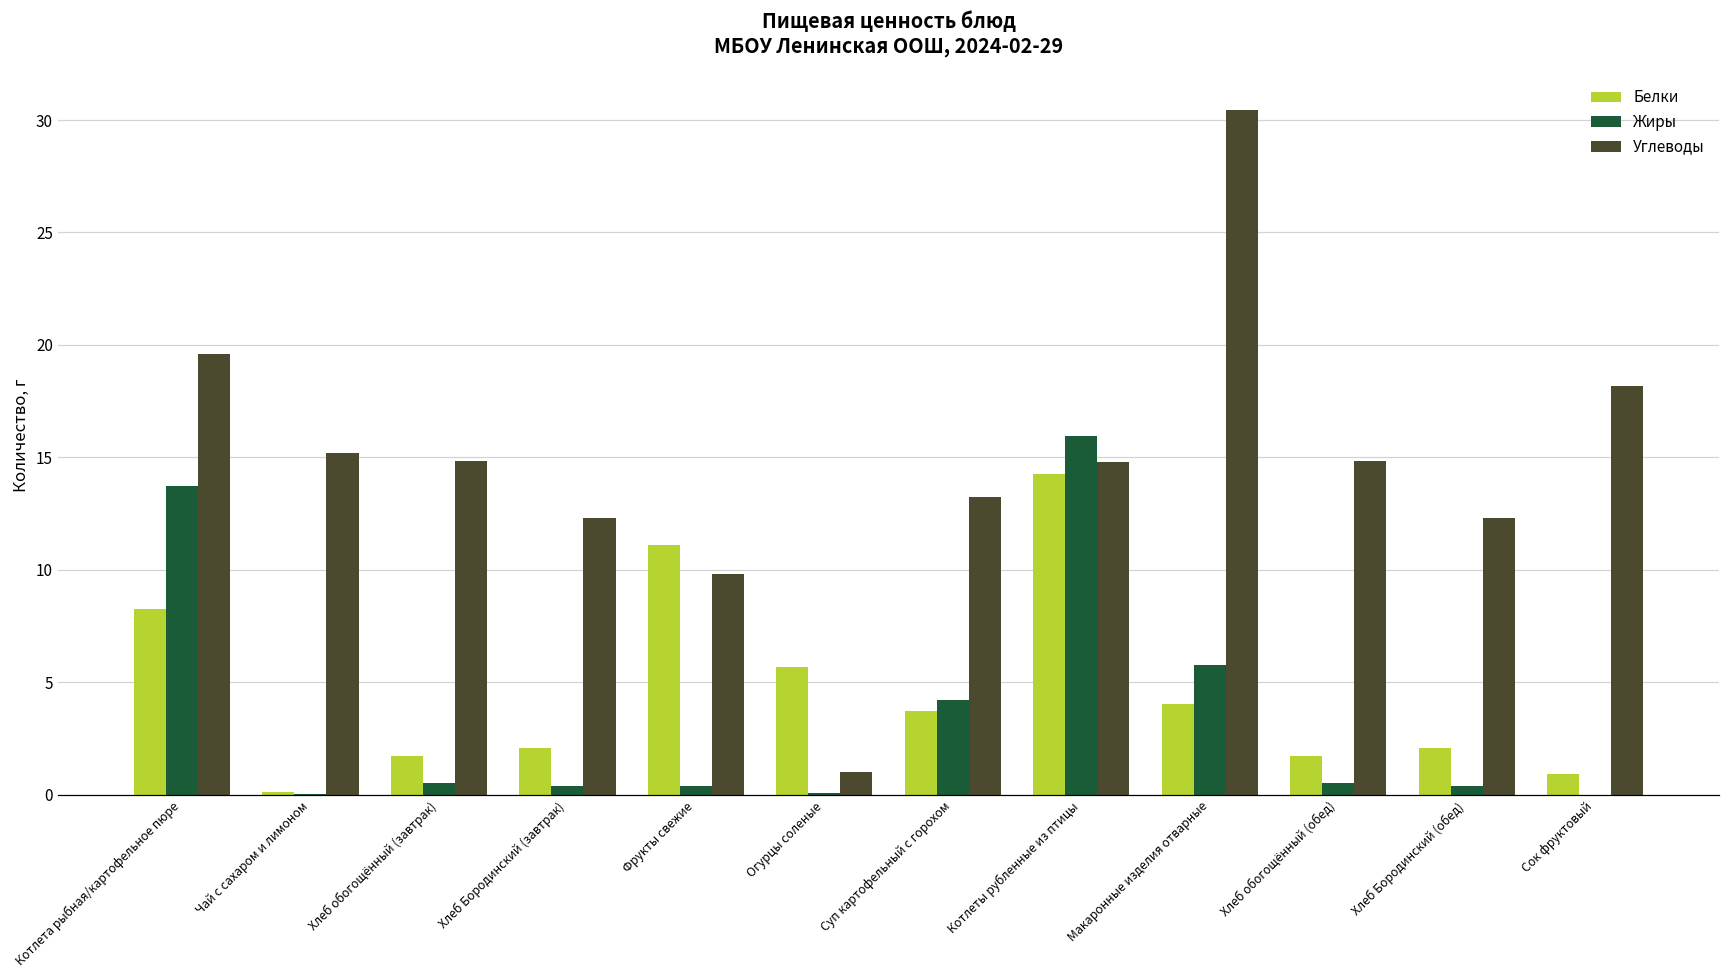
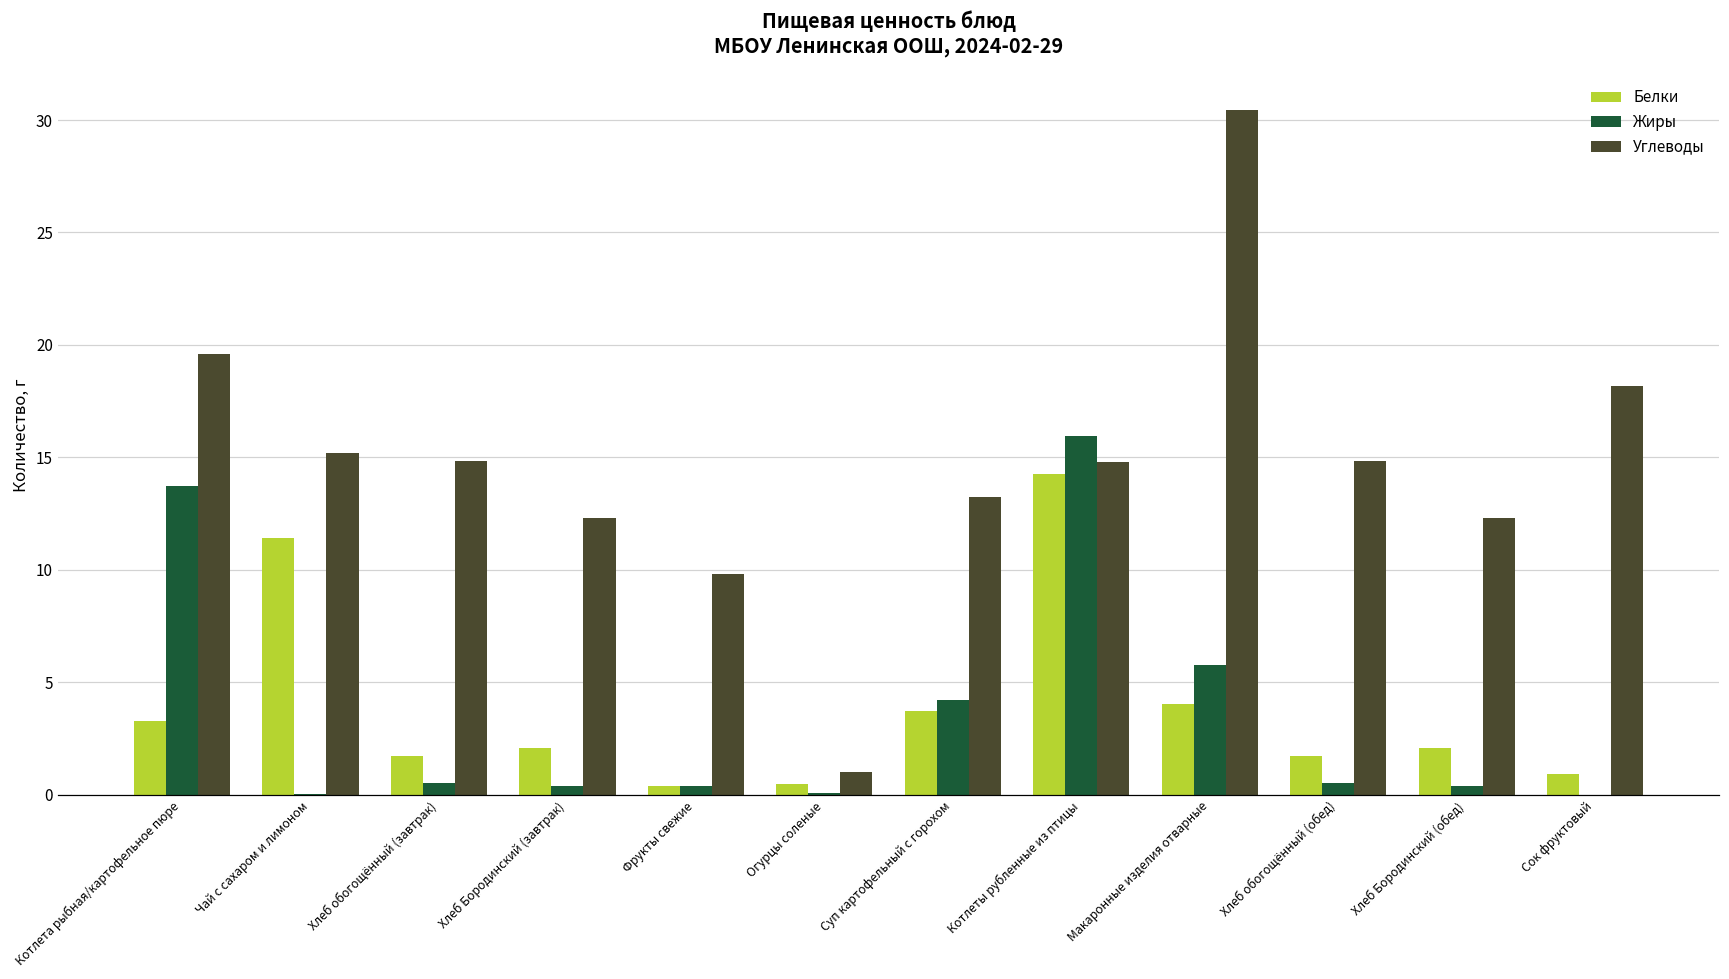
Белки, Котлета рыбная/картофельное пюре: 8.2 -> 3.3
Белки, Чай с сахаром и лимоном: 0.1 -> 11.4
Белки, Фрукты свежие: 11.1 -> 0.4
Белки, Огурцы соленые: 5.7 -> 0.5
